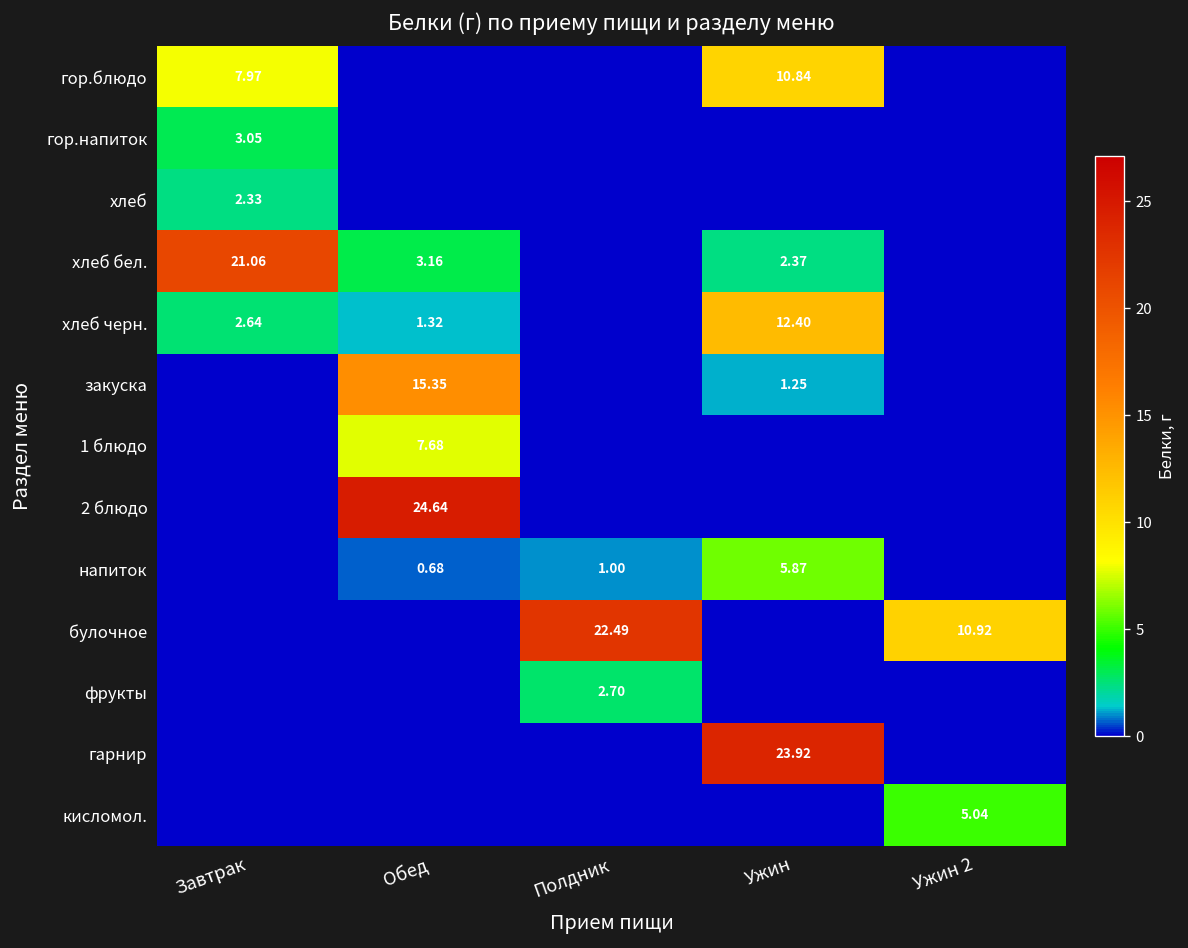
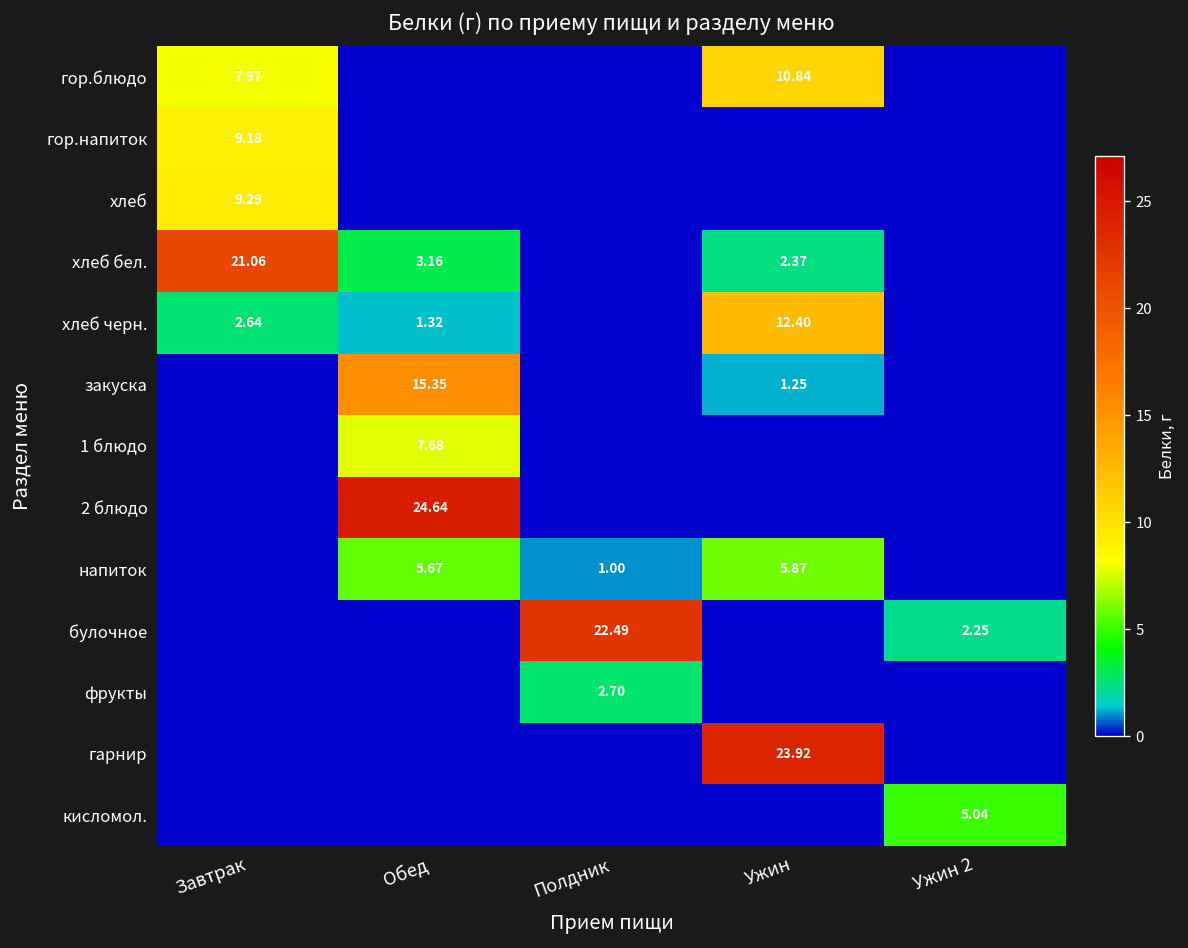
гор.напиток, Завтрак: 3.05 -> 9.18
хлеб, Завтрак: 2.33 -> 9.29
напиток, Обед: 0.68 -> 5.67
булочное, Ужин 2: 10.92 -> 2.25
